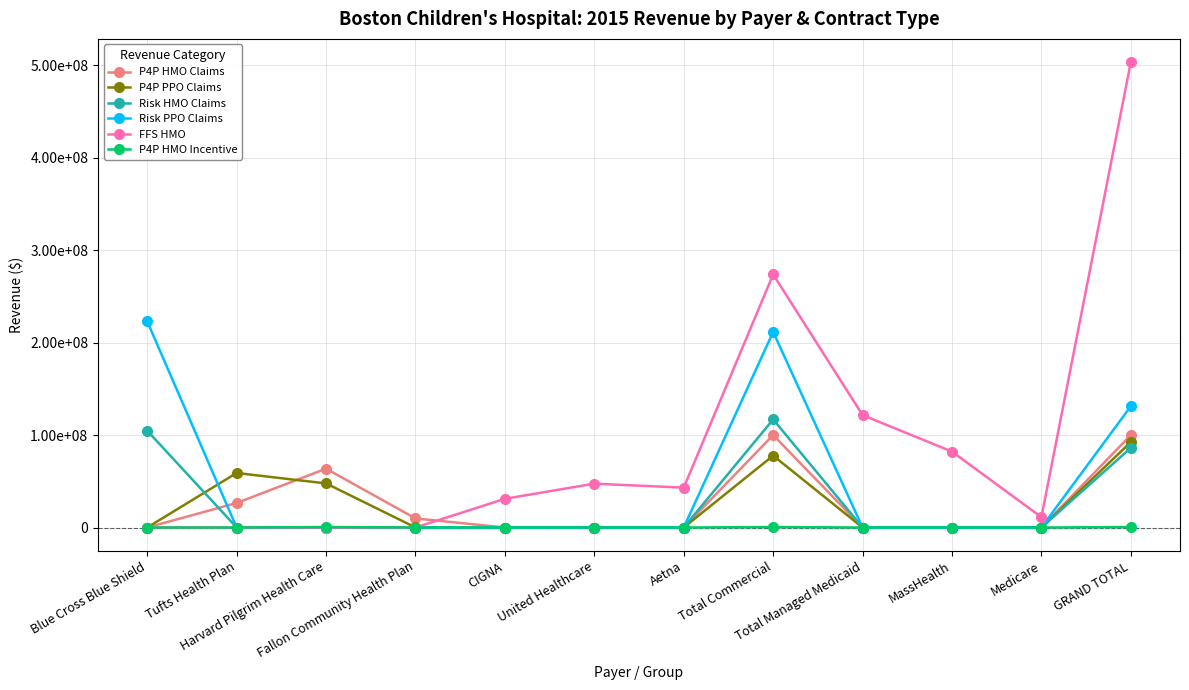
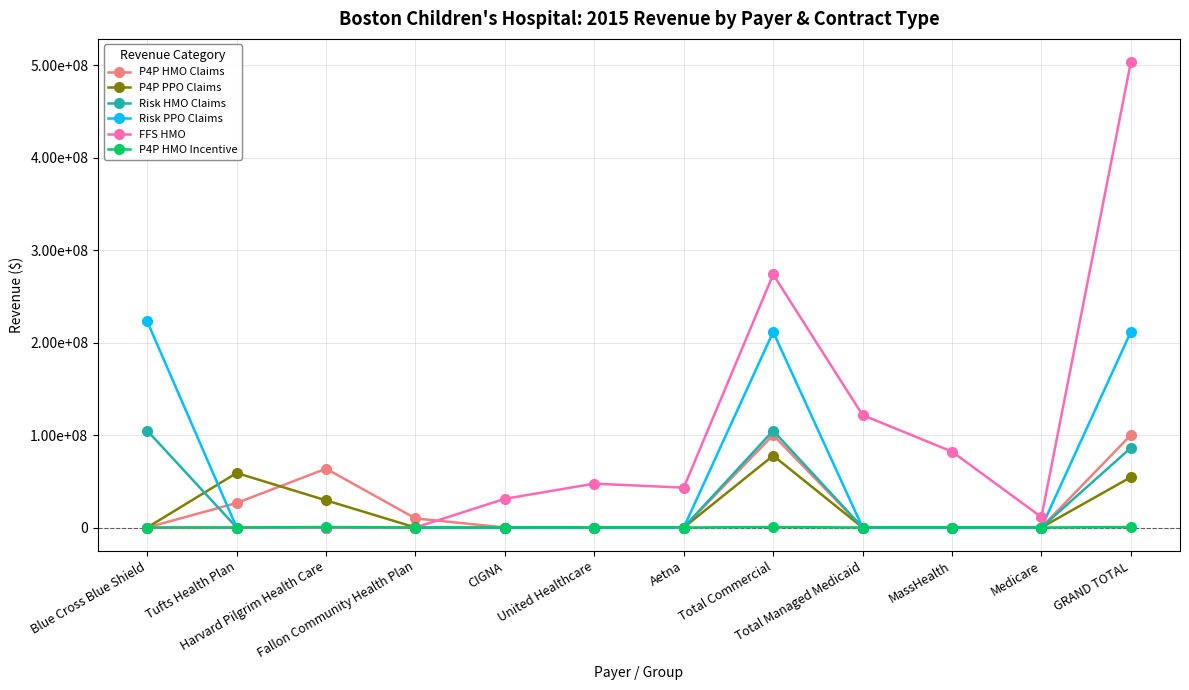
P4P PPO Claims, Harvard Pilgrim Health Care: 50000000 -> 30000000
Risk HMO Claims, Total Commercial: 120000000 -> 100000000
P4P PPO Claims, GRAND TOTAL: 90000000 -> 50000000
Risk PPO Claims, GRAND TOTAL: 130000000 -> 210000000
